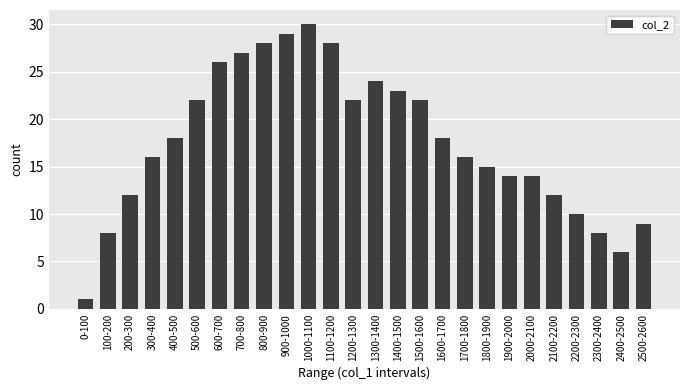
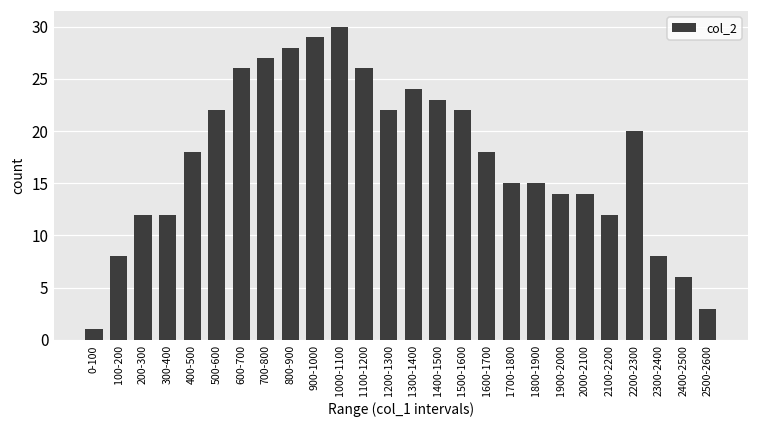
300-400: 16 -> 12
1100-1200: 28 -> 26
1700-1800: 16 -> 15
2200-2300: 10 -> 20
2500-2600: 9 -> 3
